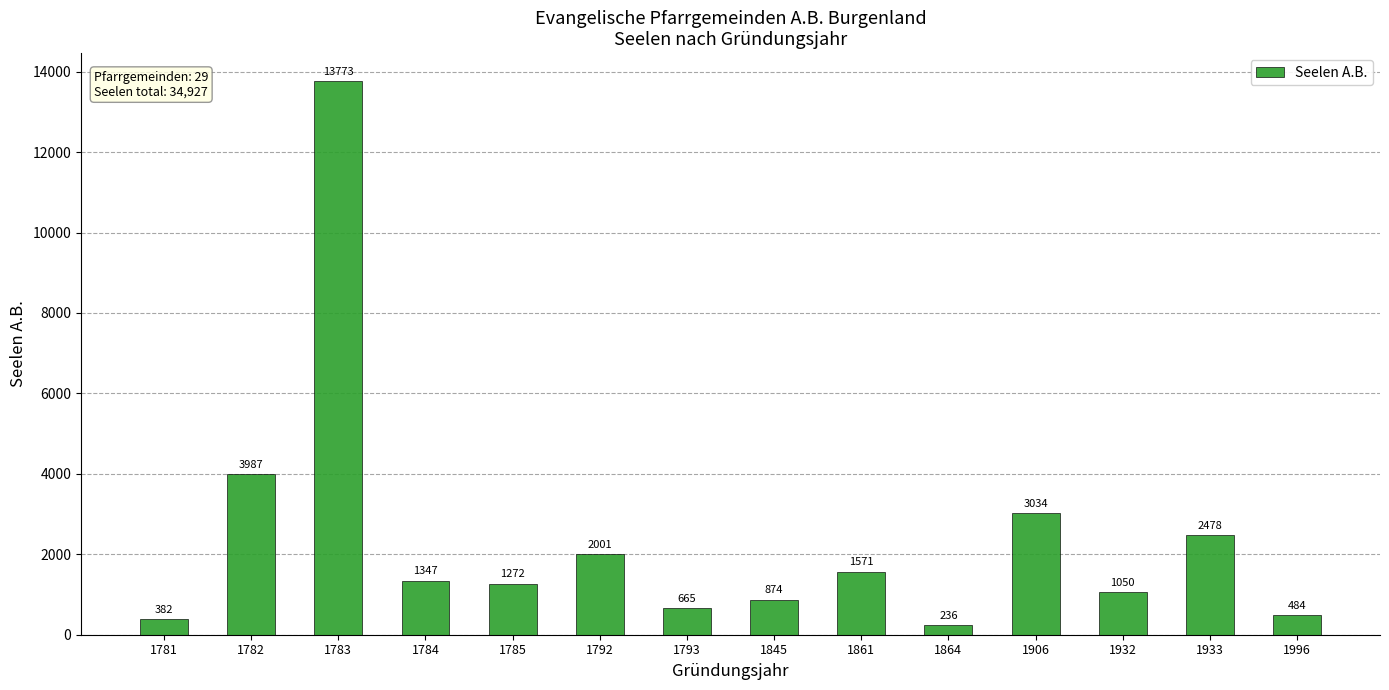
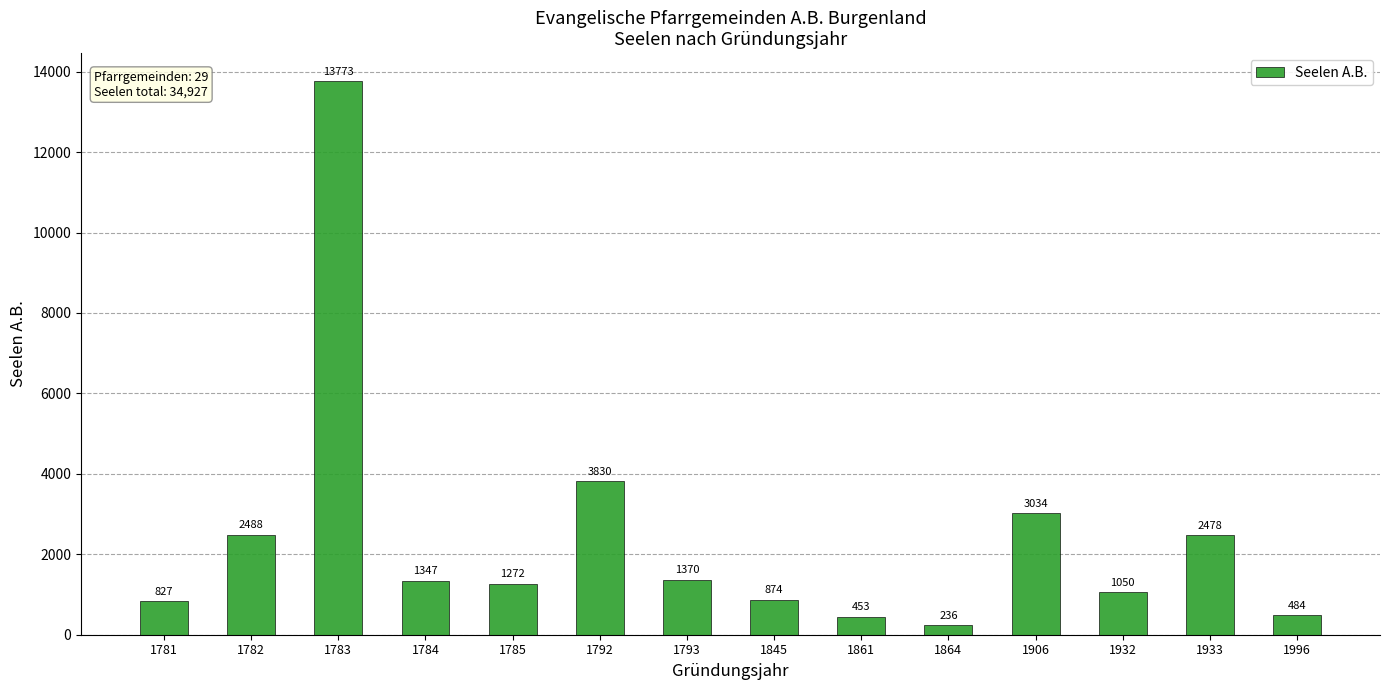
1781: 382 -> 827
1782: 3987 -> 2488
1792: 2001 -> 3830
1793: 665 -> 1370
1861: 1571 -> 453
